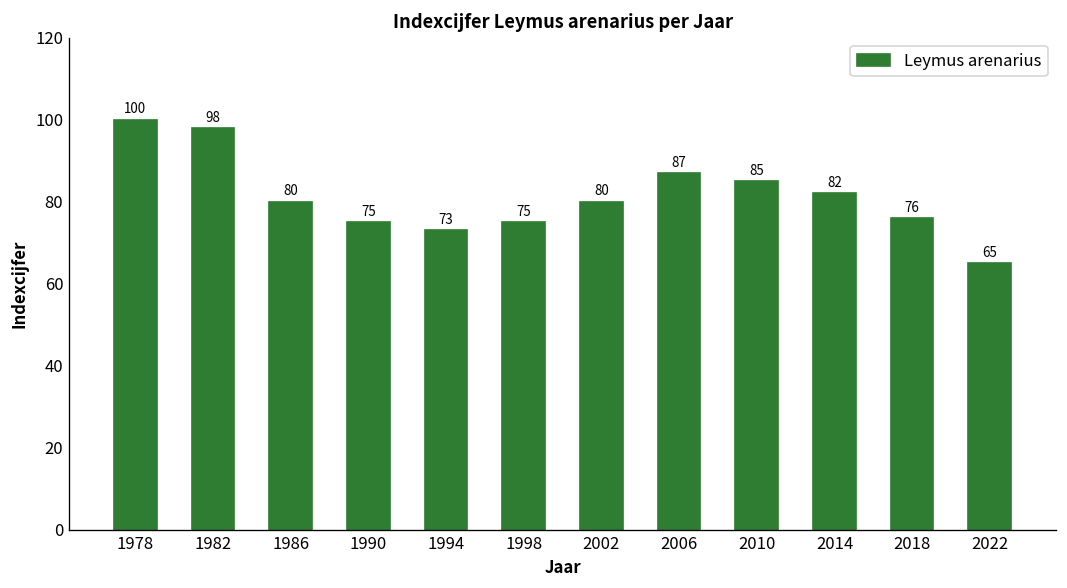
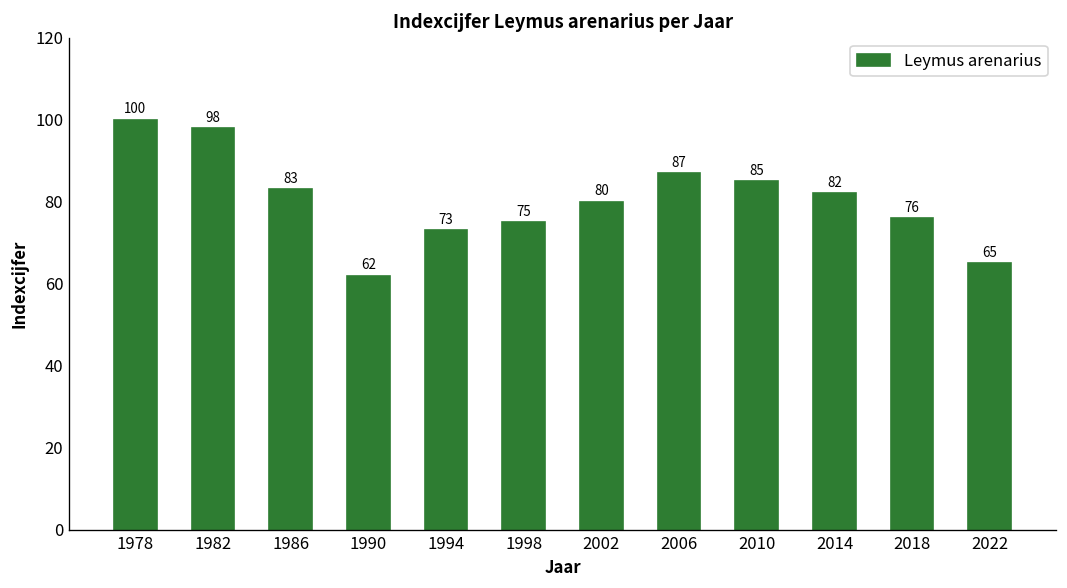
1986: 80 -> 83
1990: 75 -> 62
